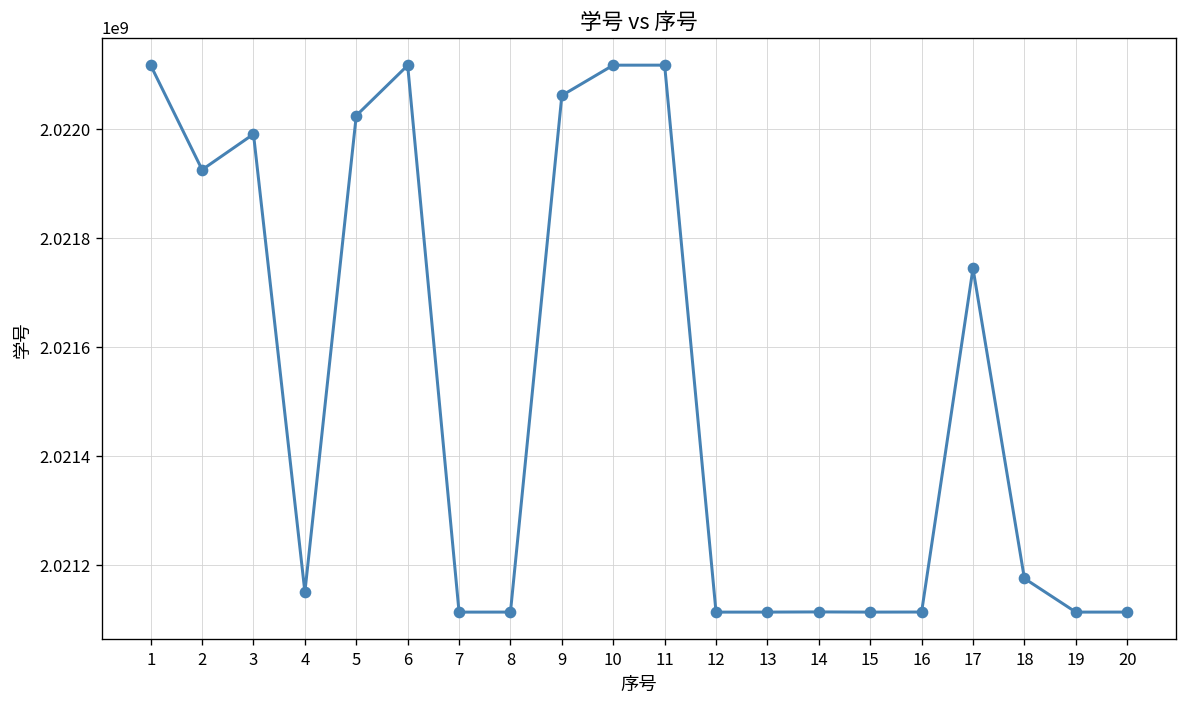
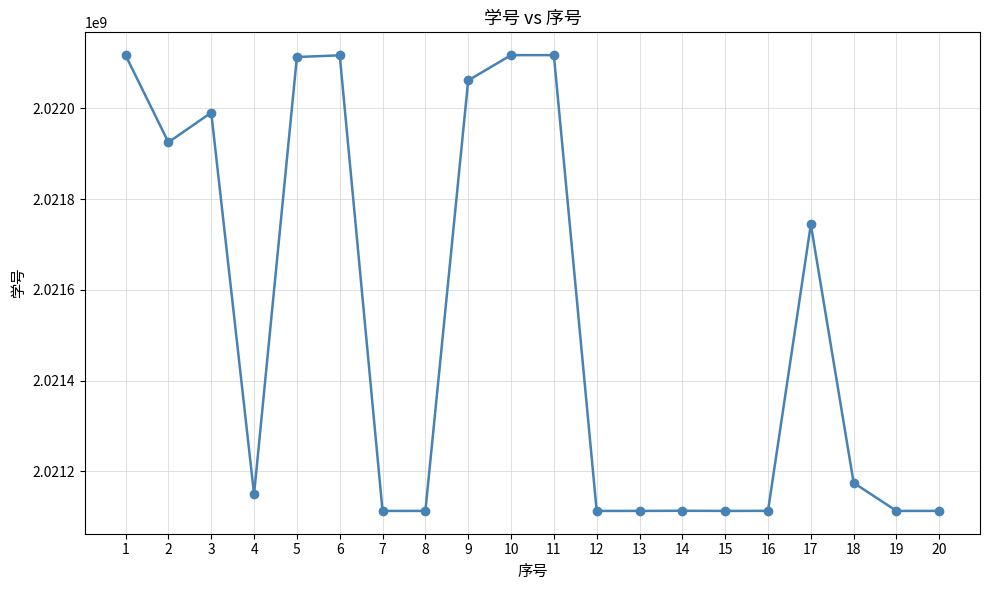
5: 2022020000 -> 2022110000
